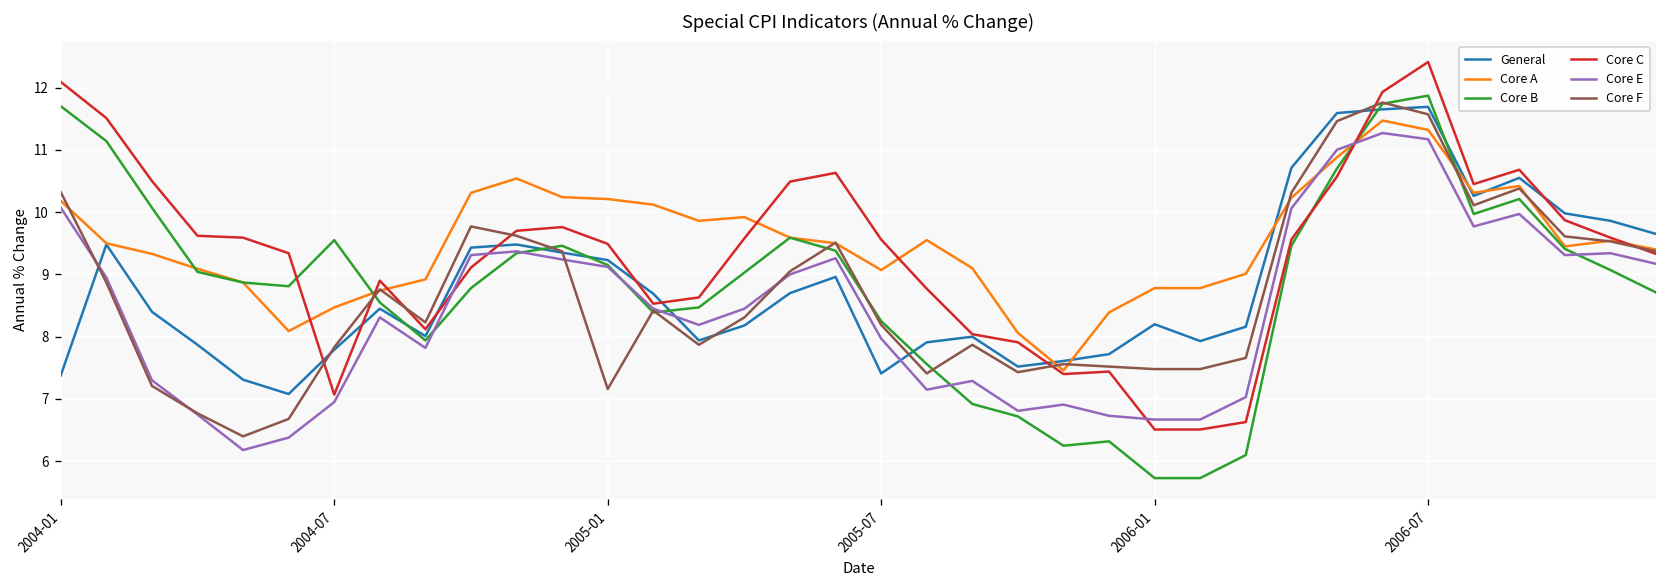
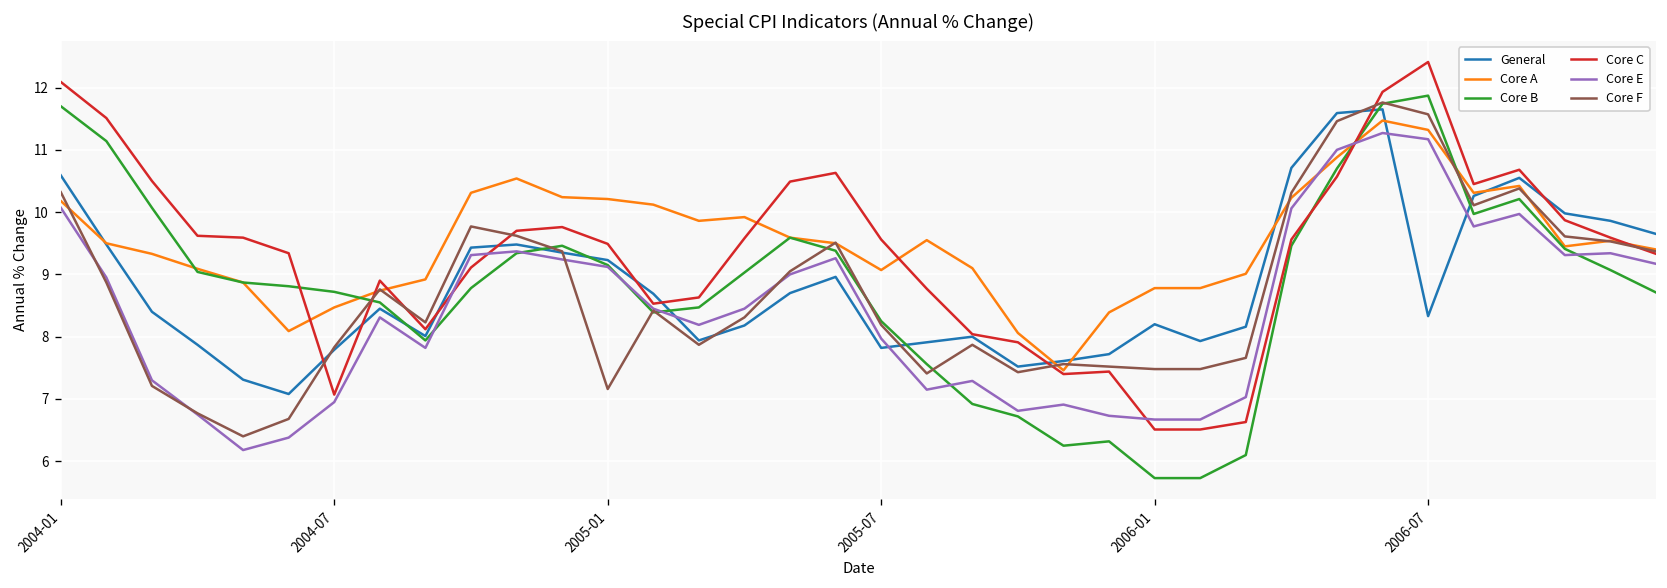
General, 2004-01: 7.4 -> 10.6
Core B, 2004-07: 9.6 -> 8.7
General, 2005-07: 7.4 -> 7.8
General, 2006-07: 11.7 -> 8.3
